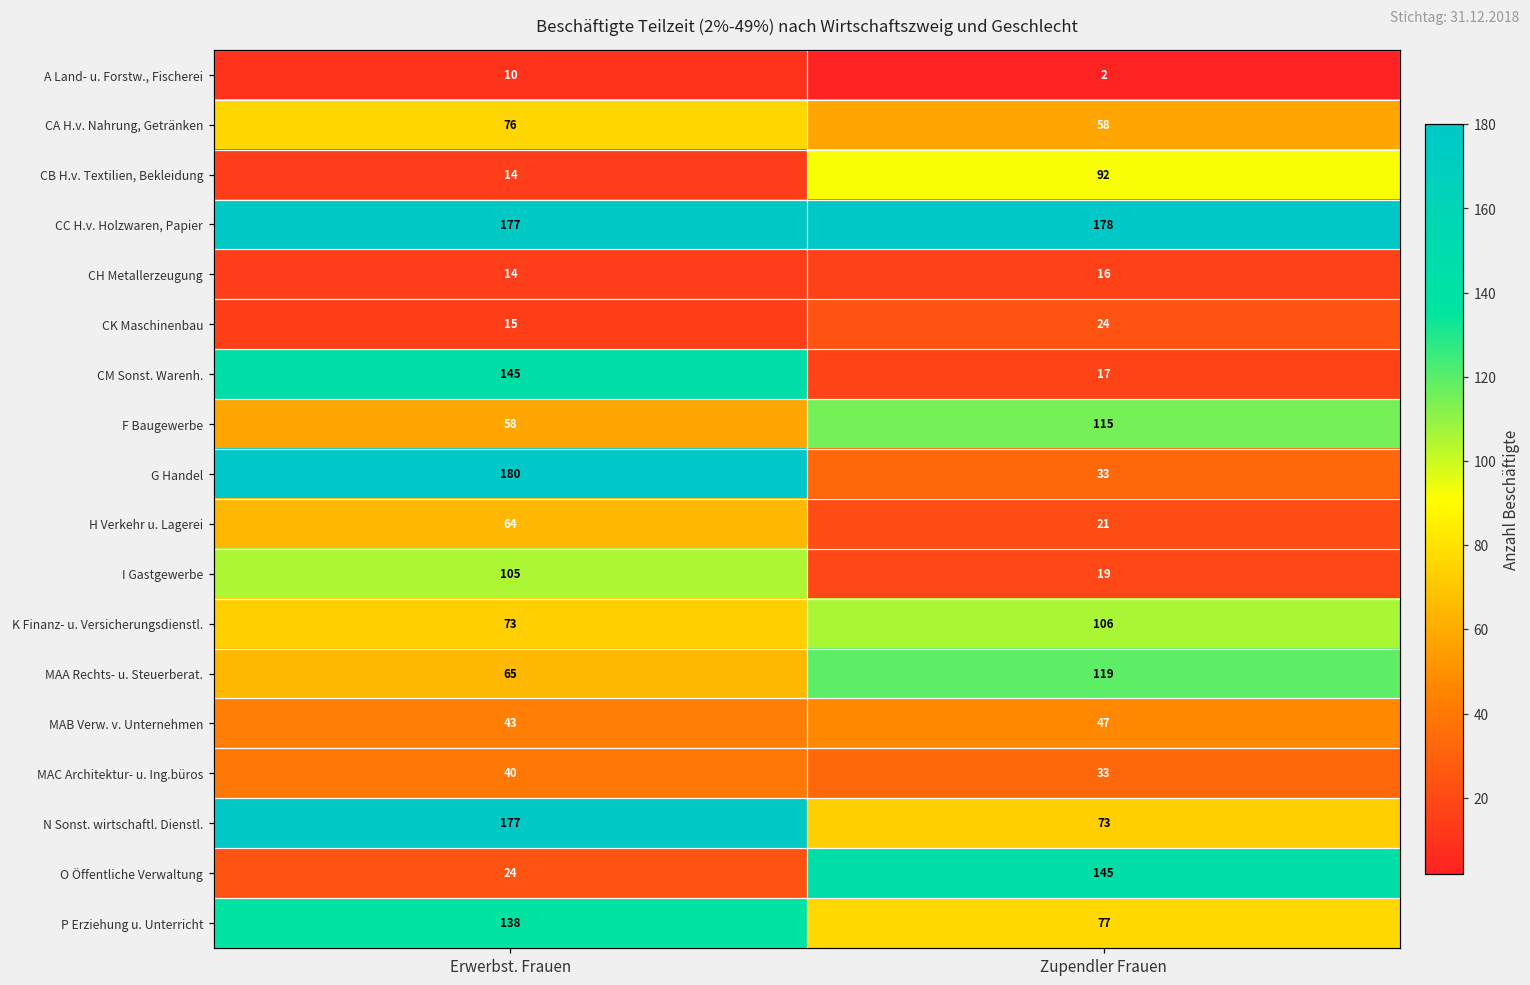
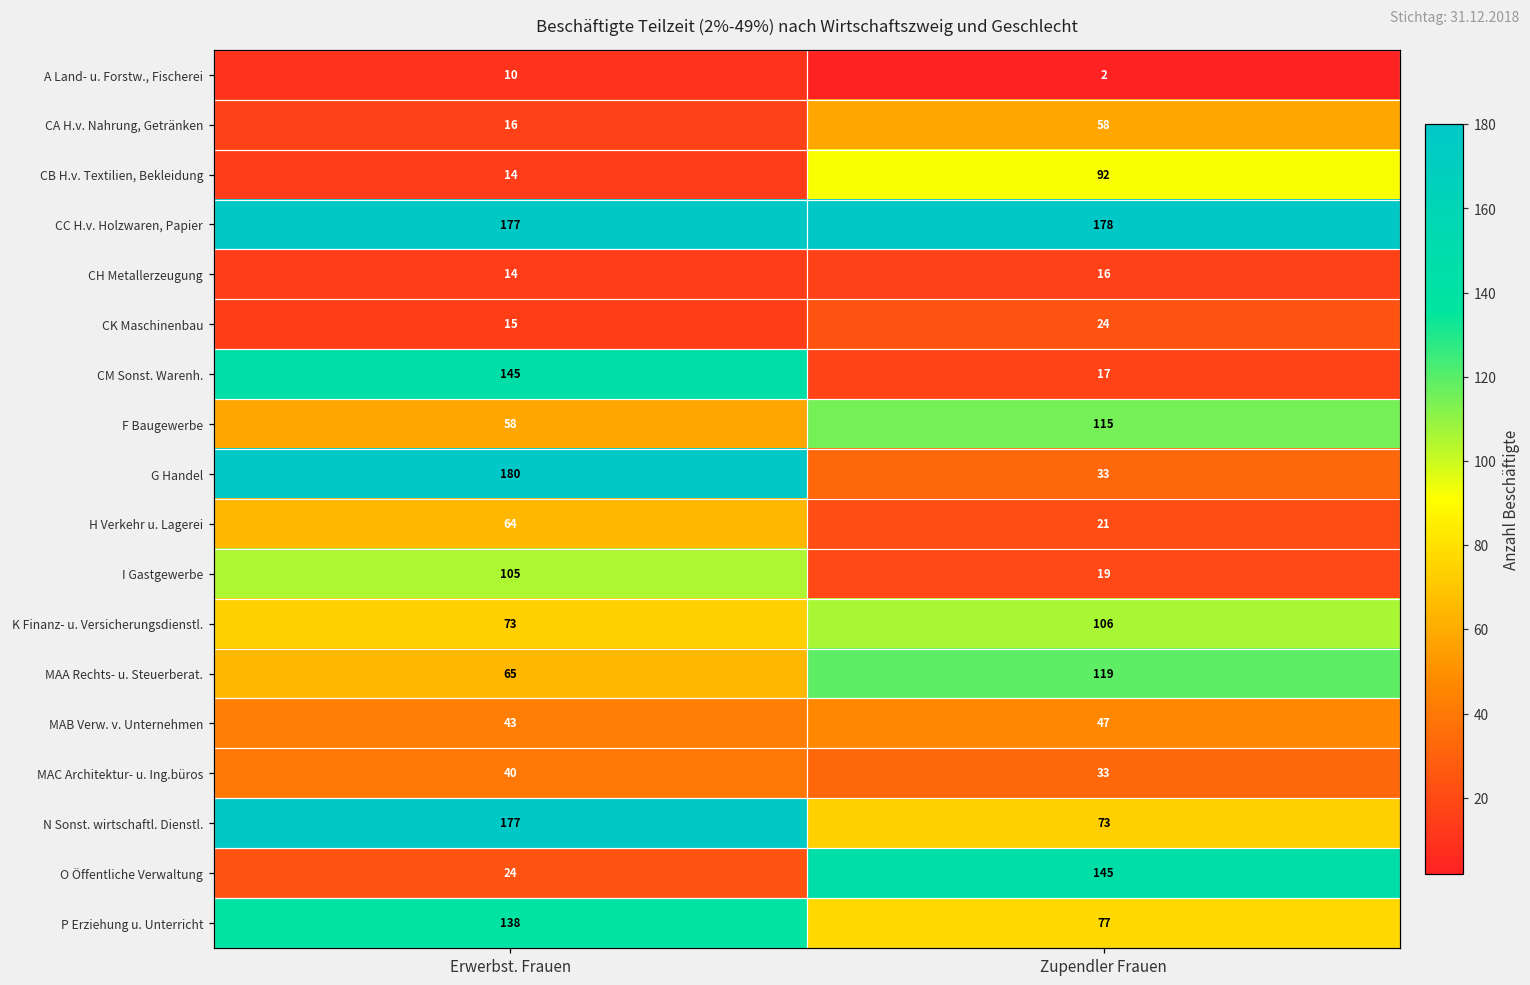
CA H.v. Nahrung, Getränken, Erwerbst. Frauen: 76 -> 16
